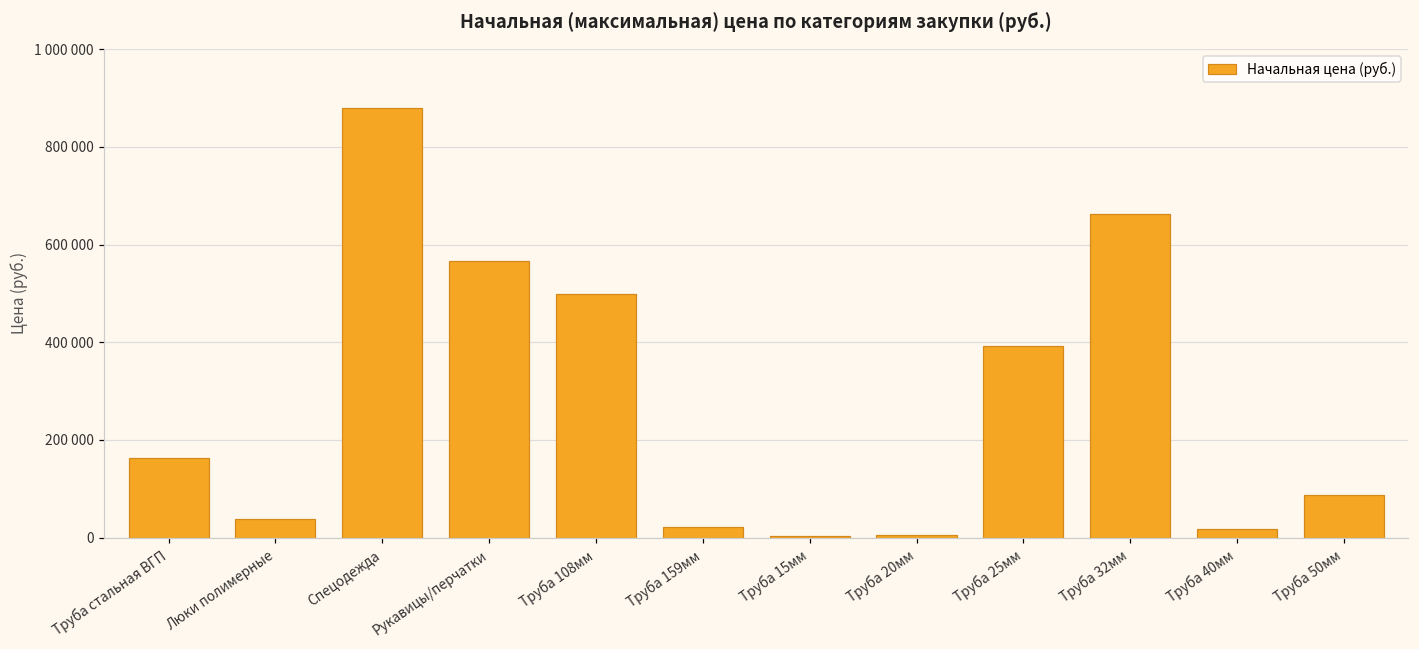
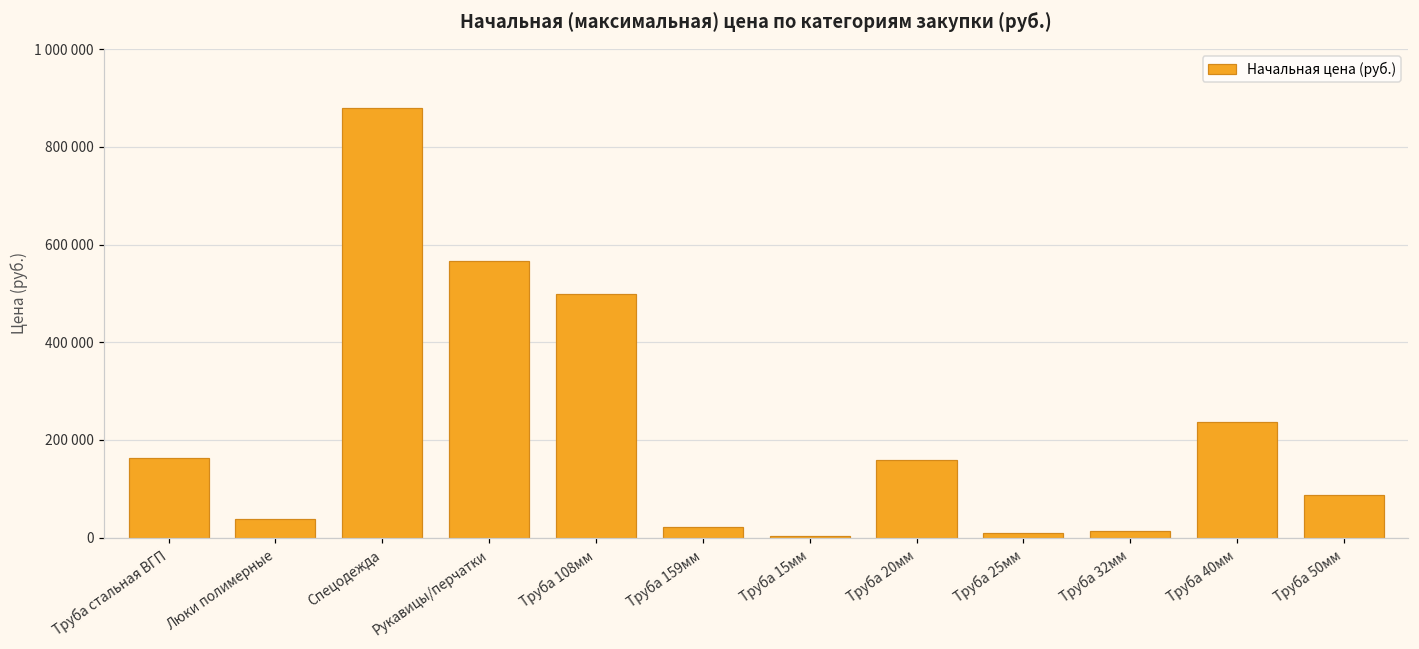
Труба 20мм: 10000 -> 160000
Труба 25мм: 390000 -> 10000
Труба 32мм: 660000 -> 10000
Труба 40мм: 20000 -> 240000
